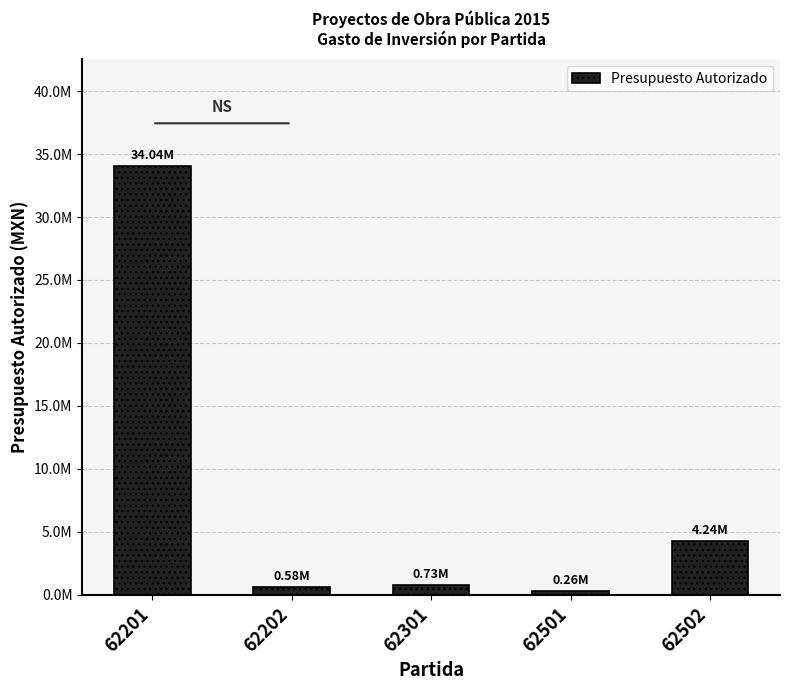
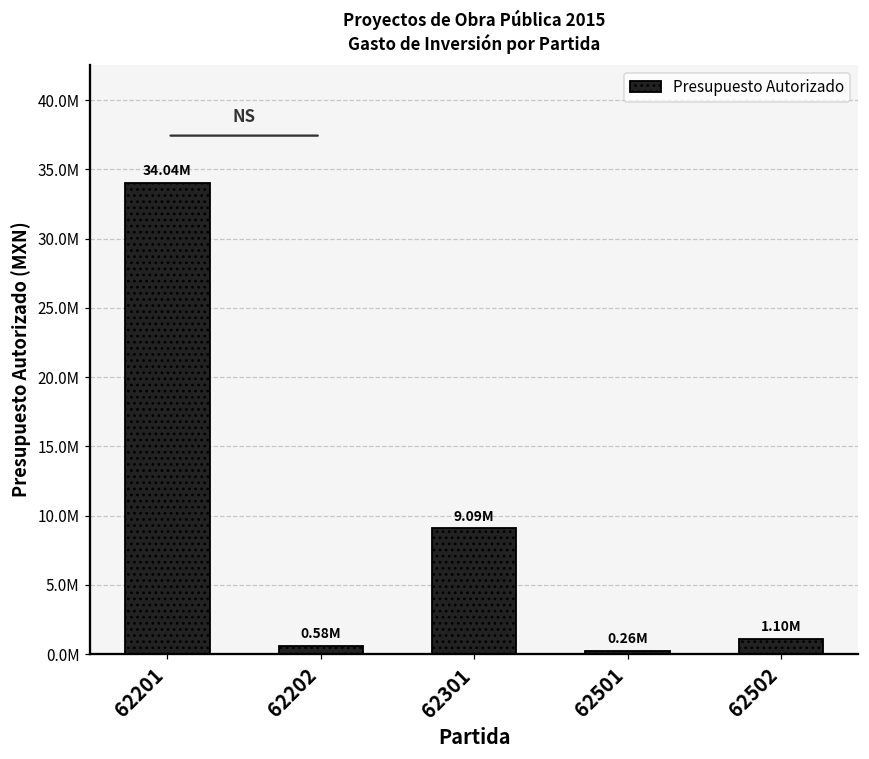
62301: 0.73M -> 9.09M
62502: 4.24M -> 1.10M
